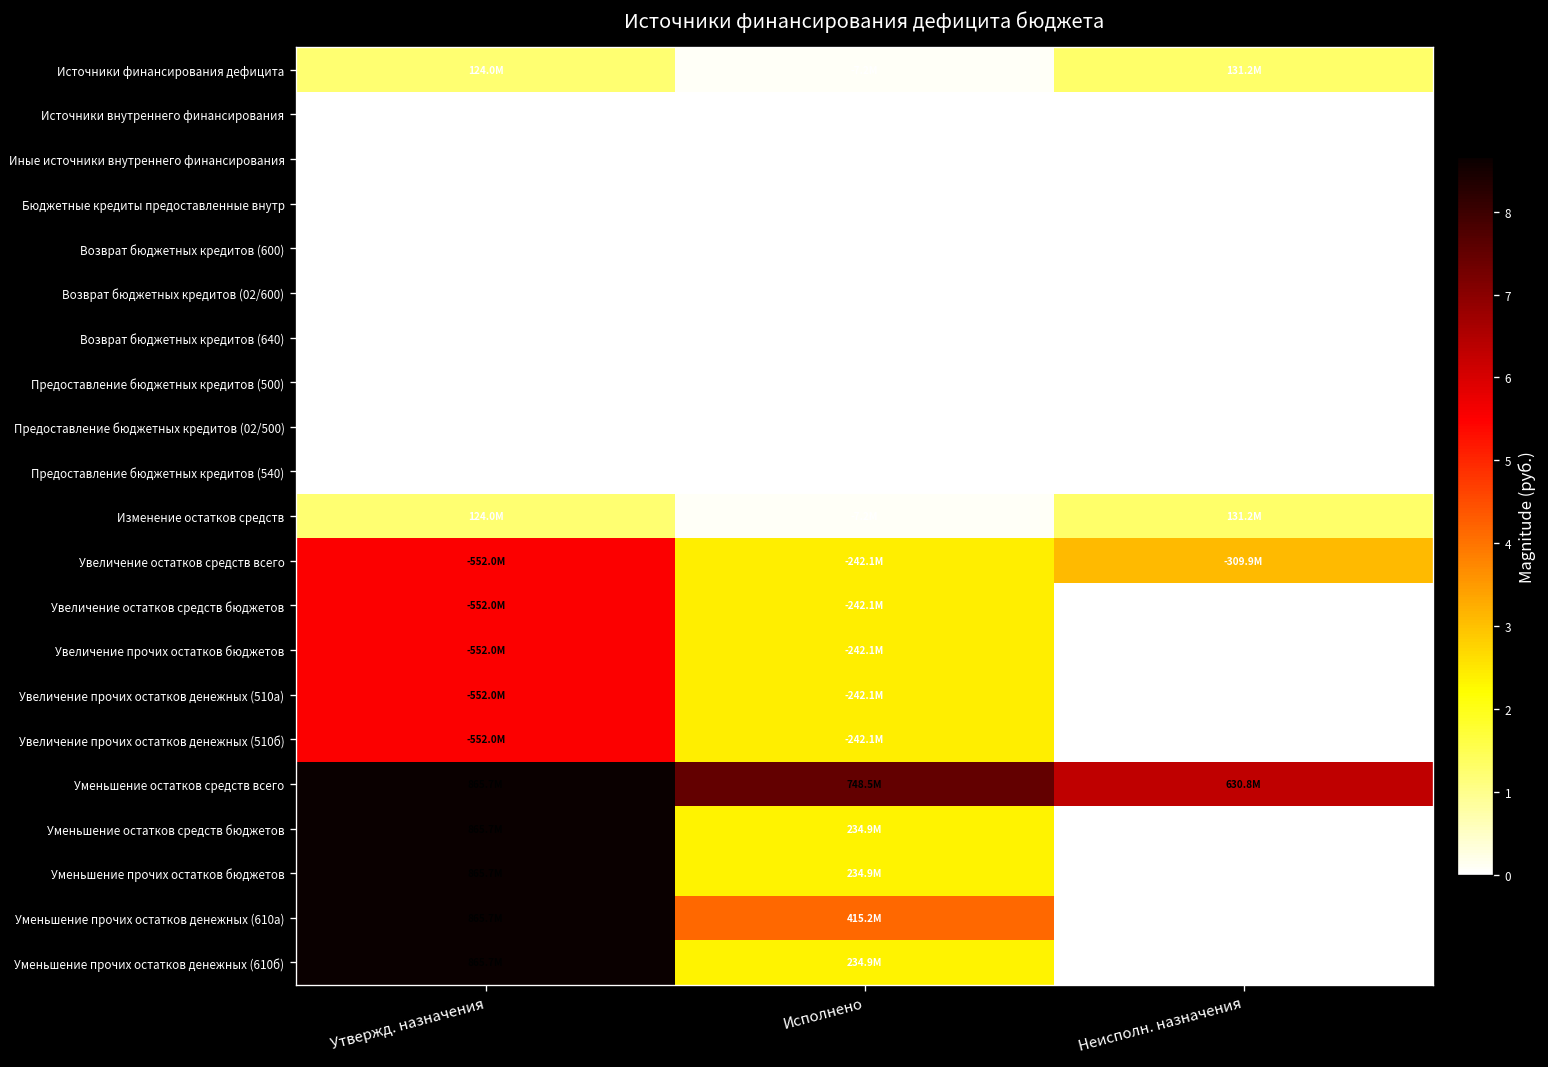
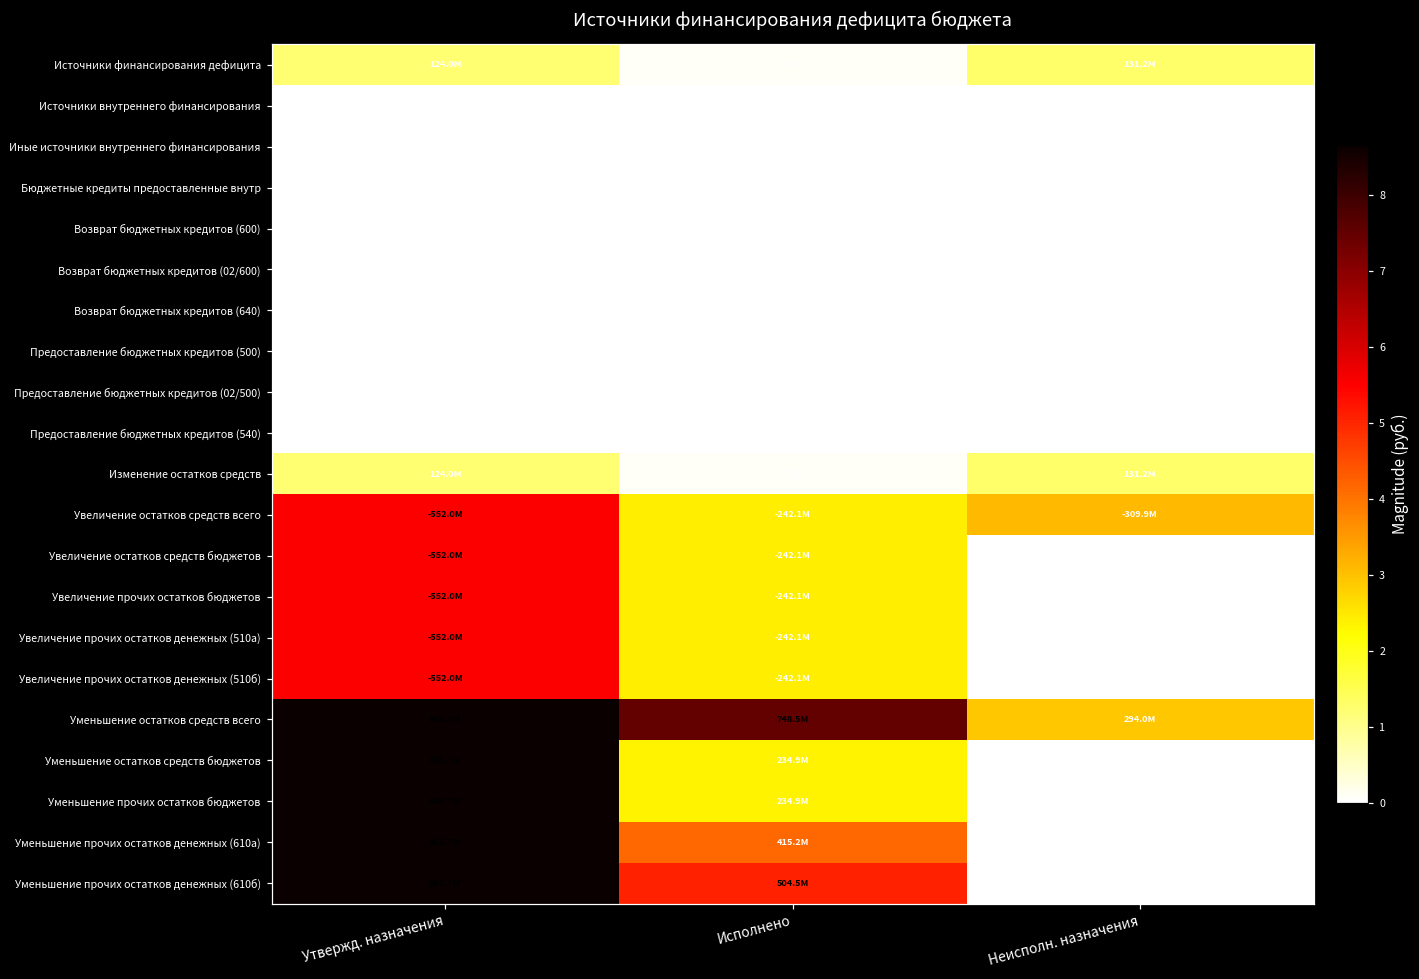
Уменьшение остатков средств всего, Неисполн. назначения: 630.8M -> 294.0M
Уменьшение прочих остатков денежных (610б), Исполнено: 234.9M -> 504.5M
